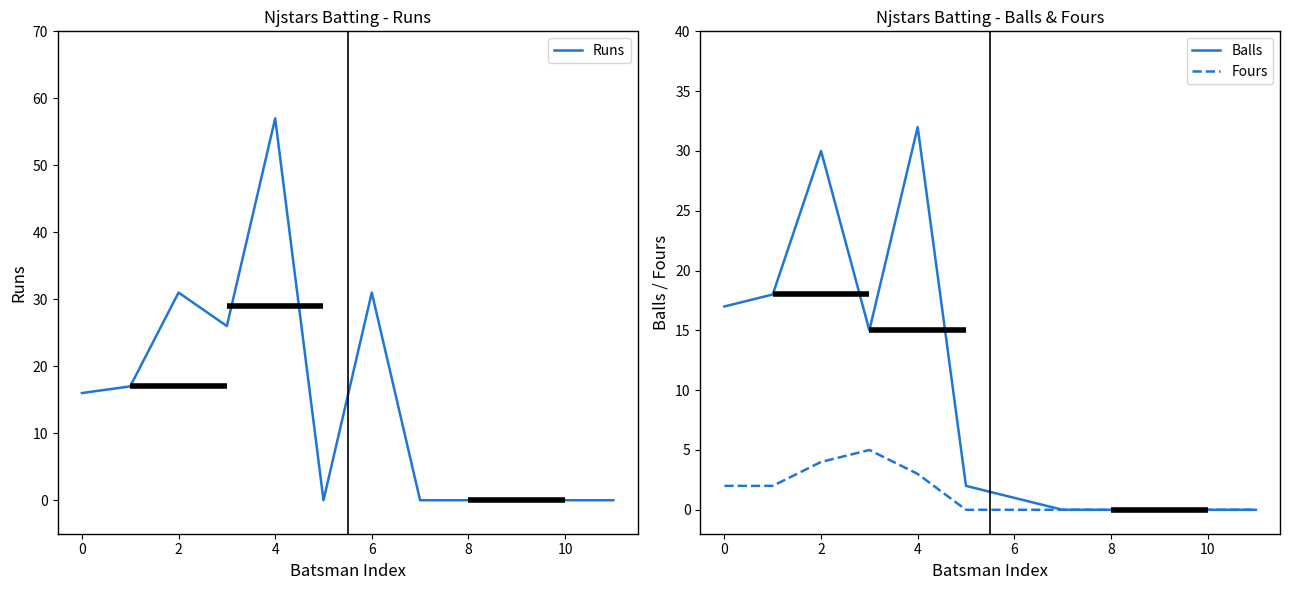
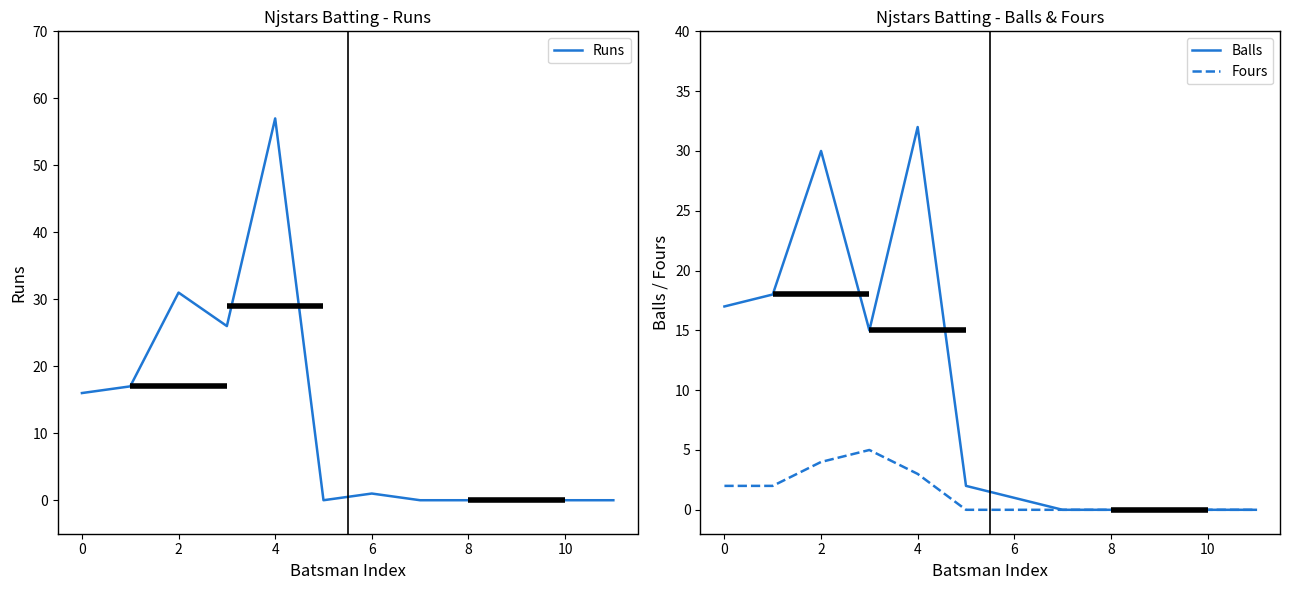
Njstars Batting - Runs, Runs, 6: 31 -> 1
